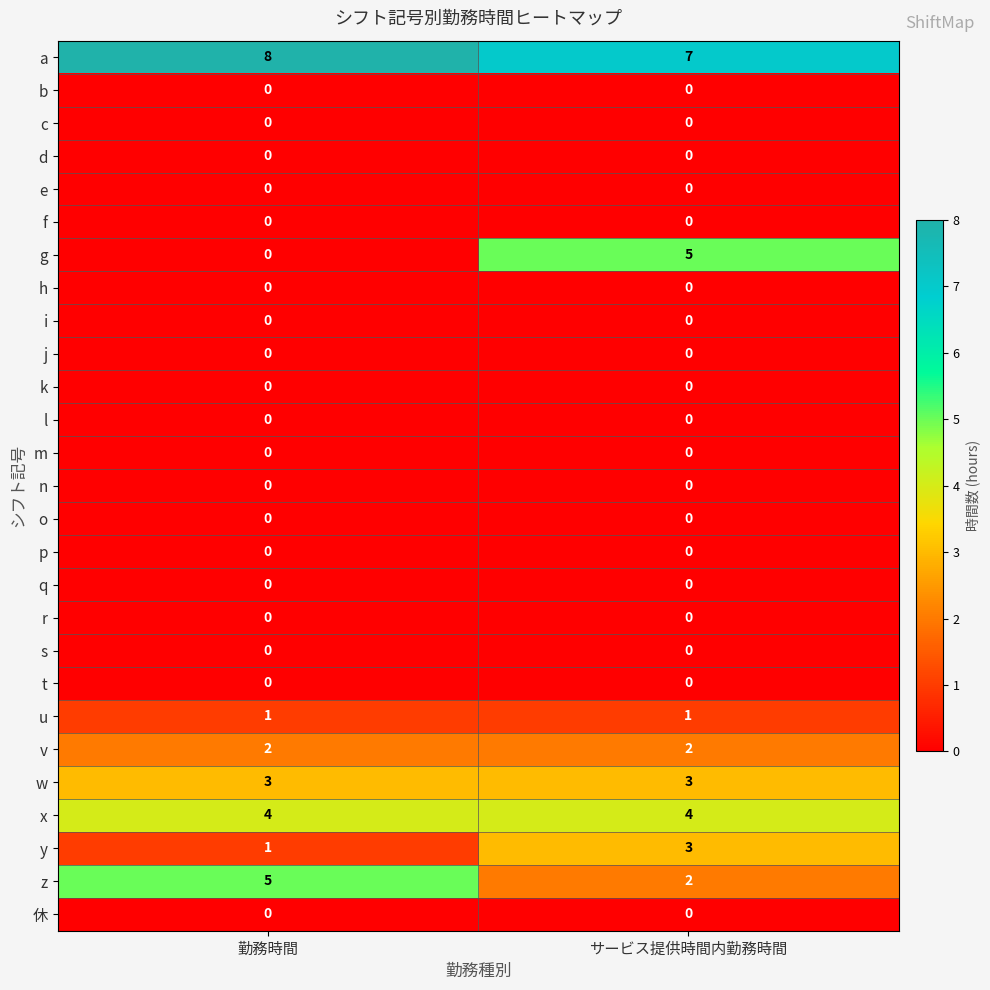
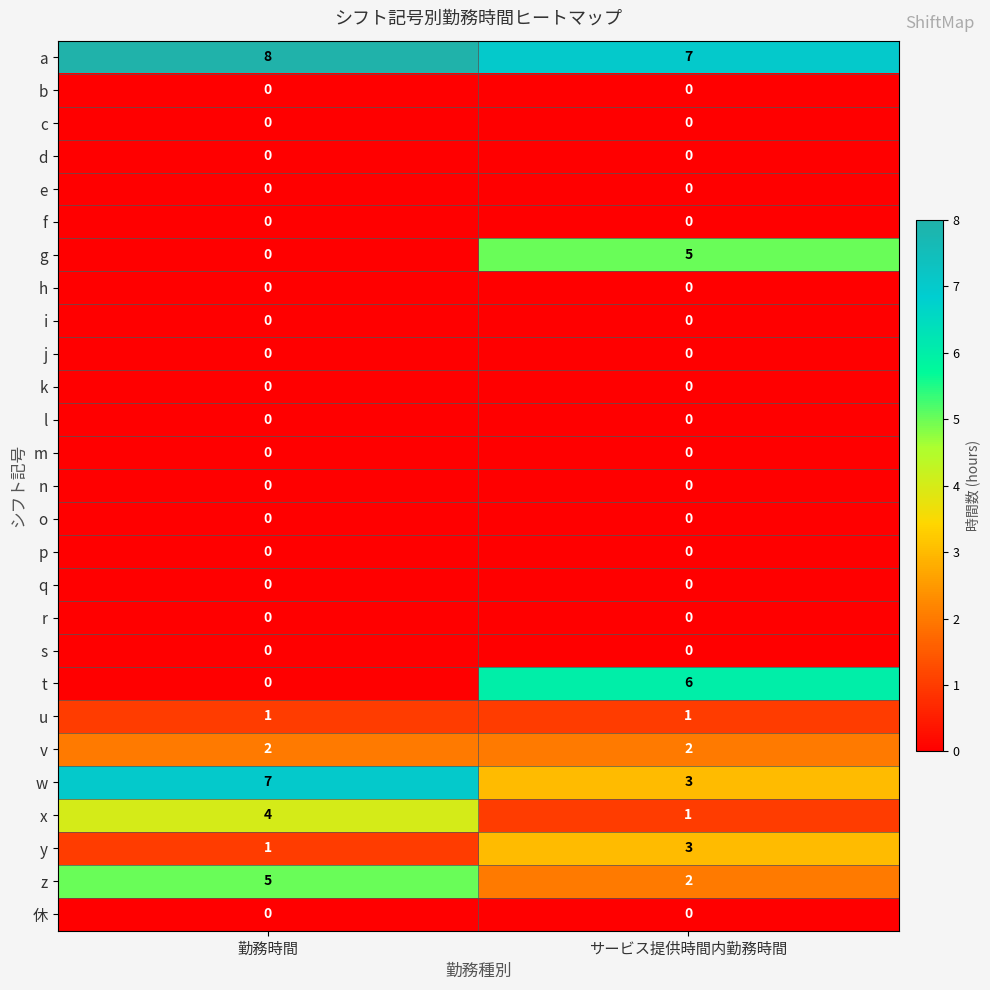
t, サービス提供時間内勤務時間: 0 -> 6
w, 勤務時間: 3 -> 7
x, サービス提供時間内勤務時間: 4 -> 1
